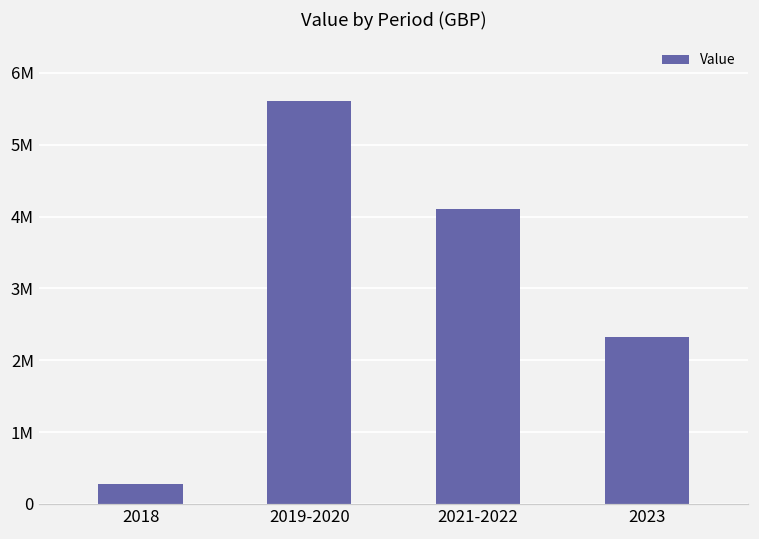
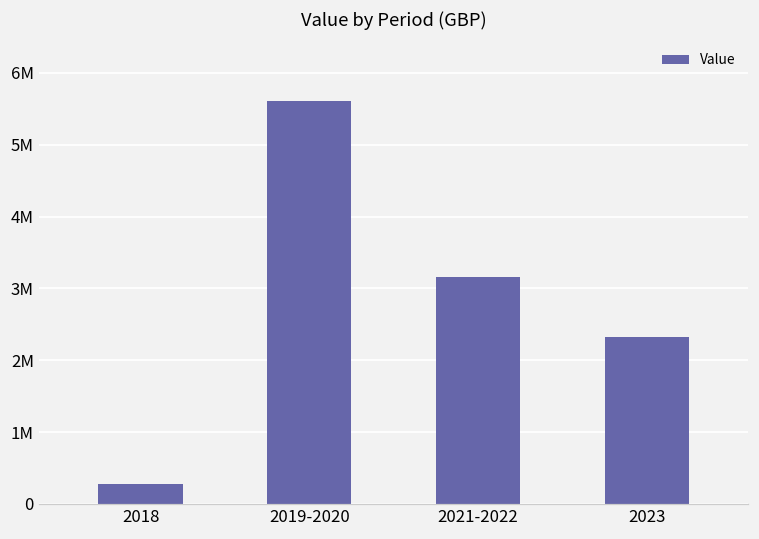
2021-2022: 4100000 -> 3200000
